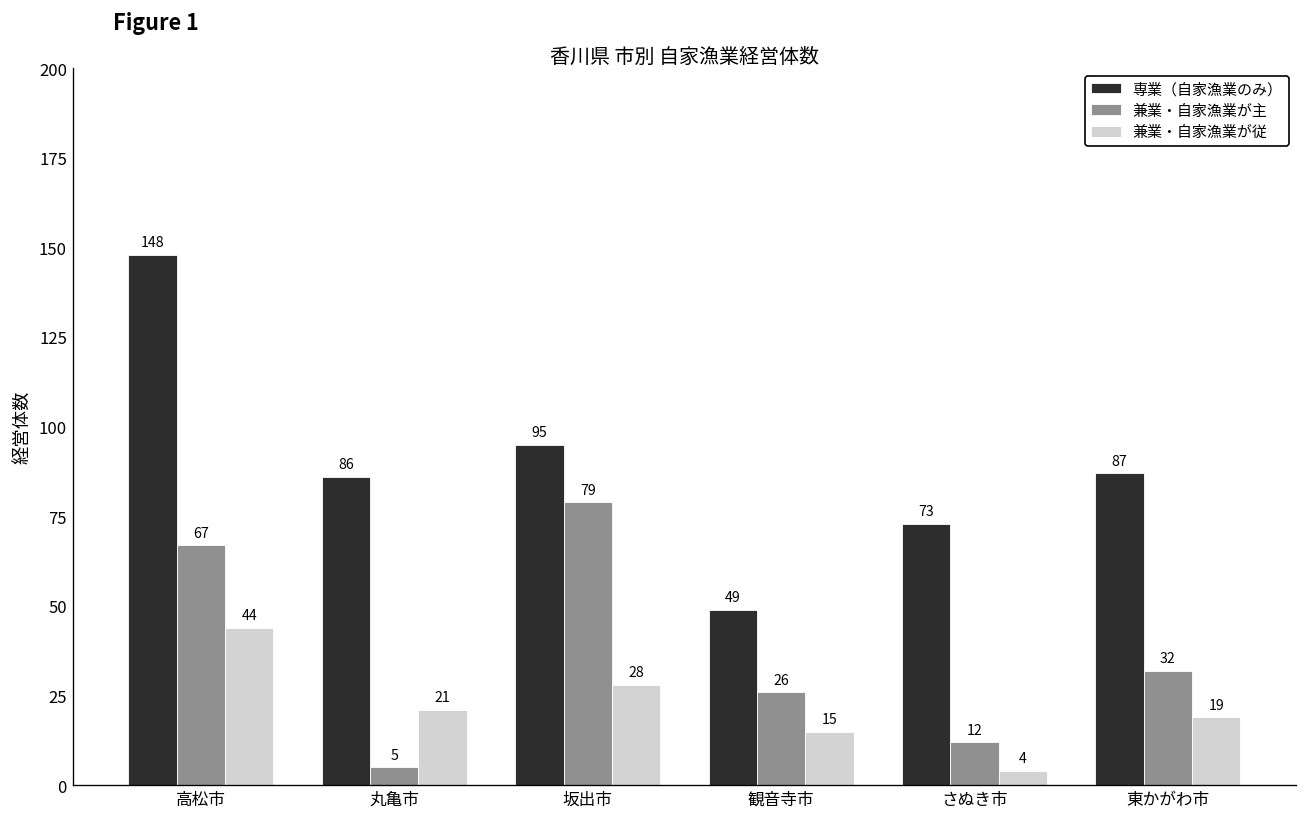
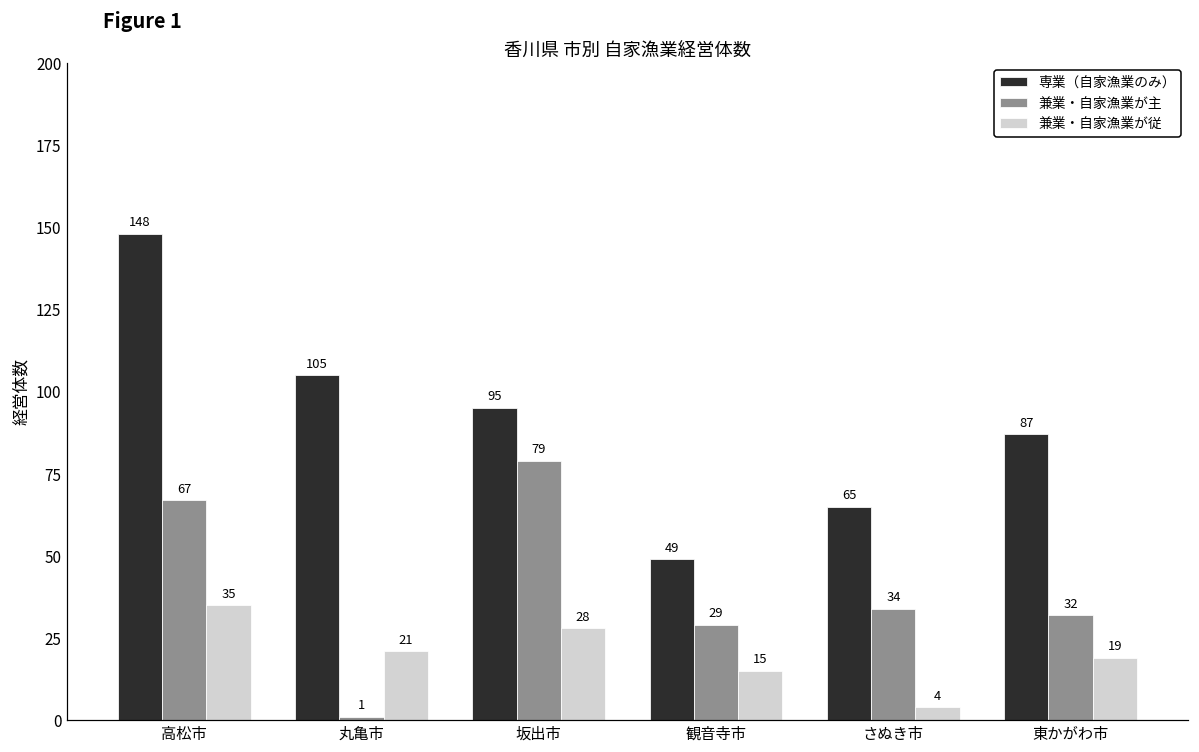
兼業・自家漁業が従, 高松市: 44 -> 35
専業（自家漁業のみ）, 丸亀市: 86 -> 105
兼業・自家漁業が主, 丸亀市: 5 -> 1
兼業・自家漁業が主, 観音寺市: 26 -> 29
専業（自家漁業のみ）, さぬき市: 73 -> 65
兼業・自家漁業が主, さぬき市: 12 -> 34
